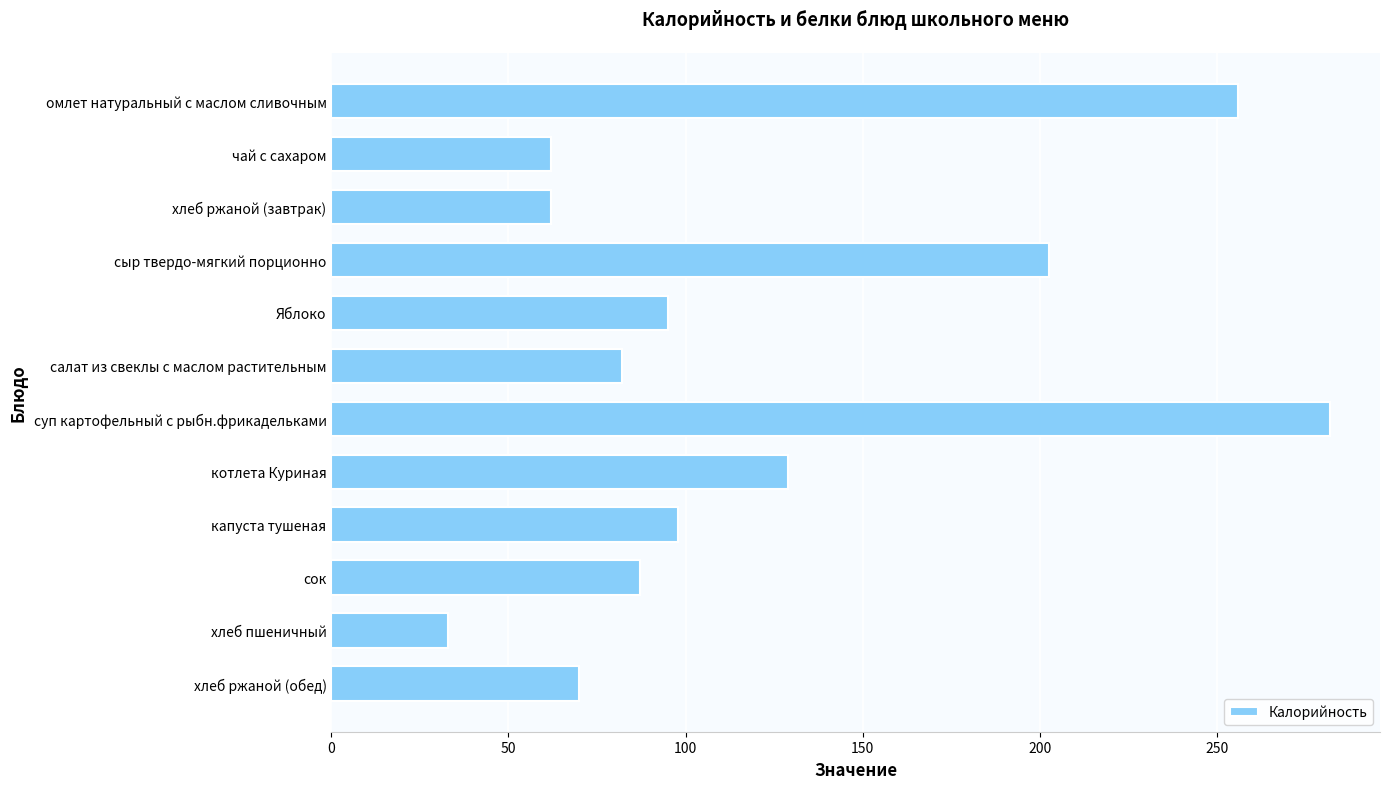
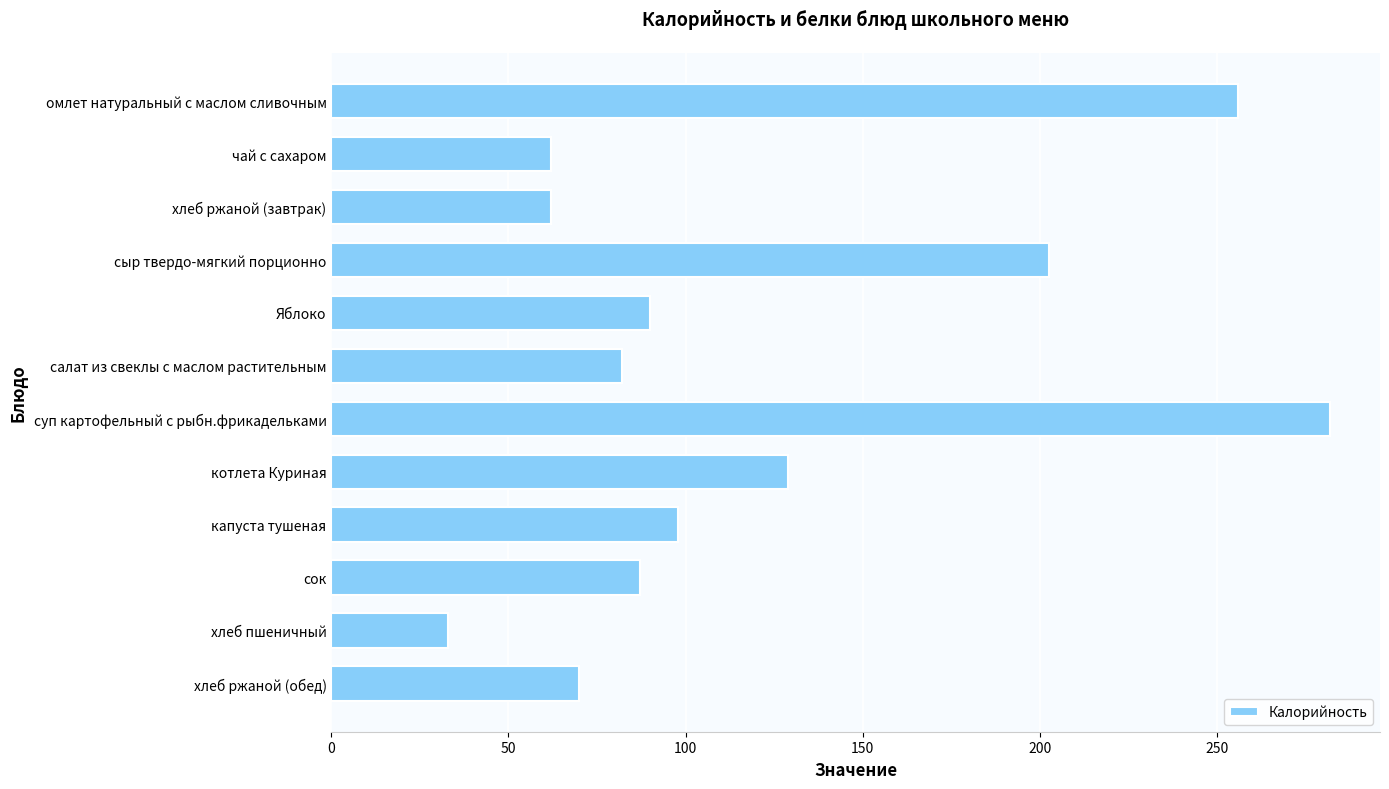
Яблоко: 95 -> 90
